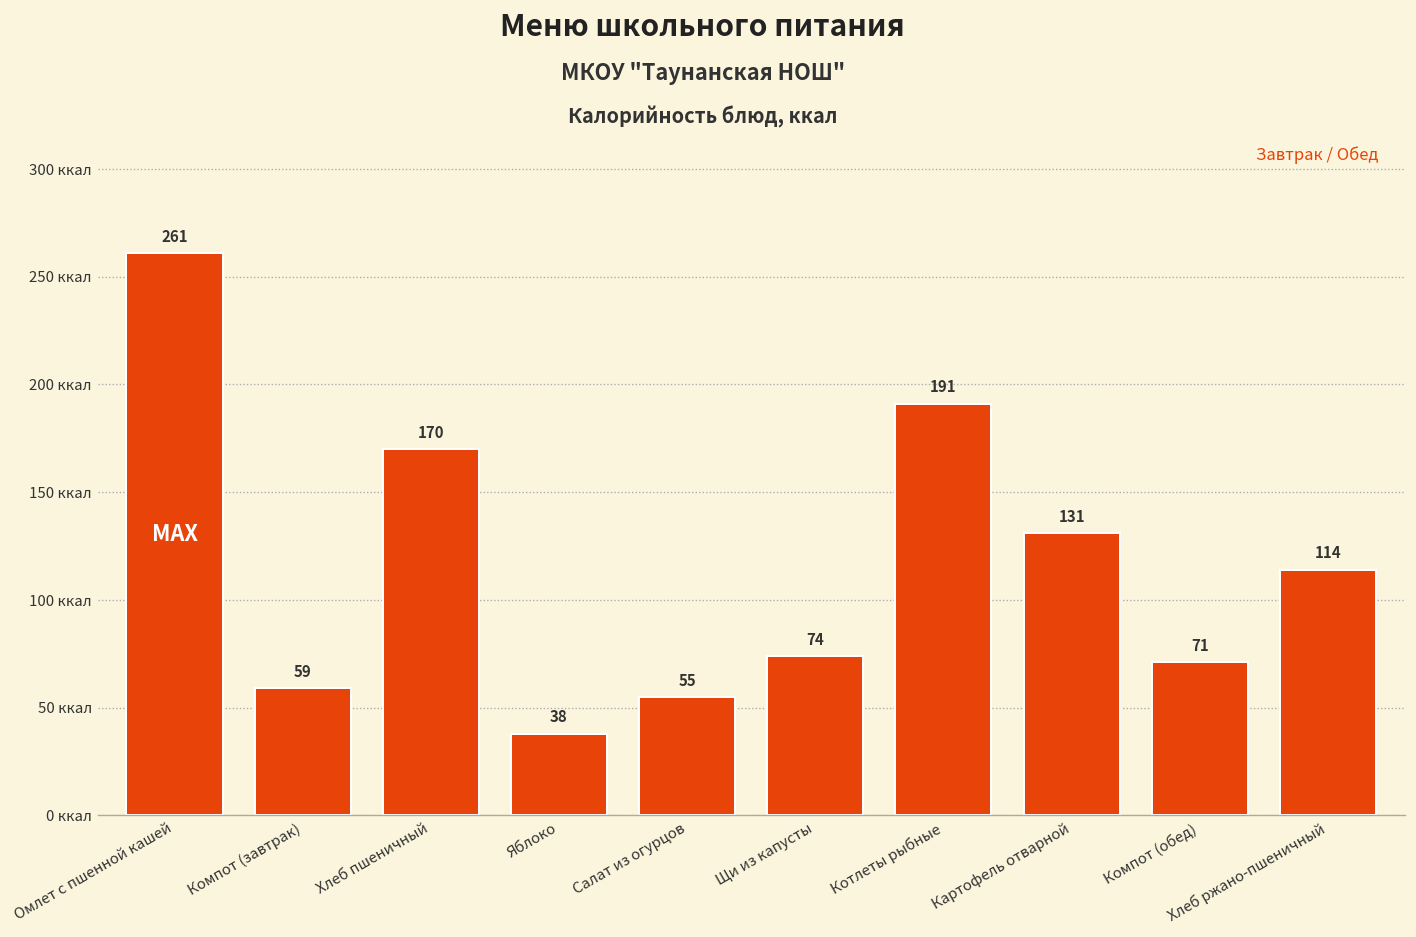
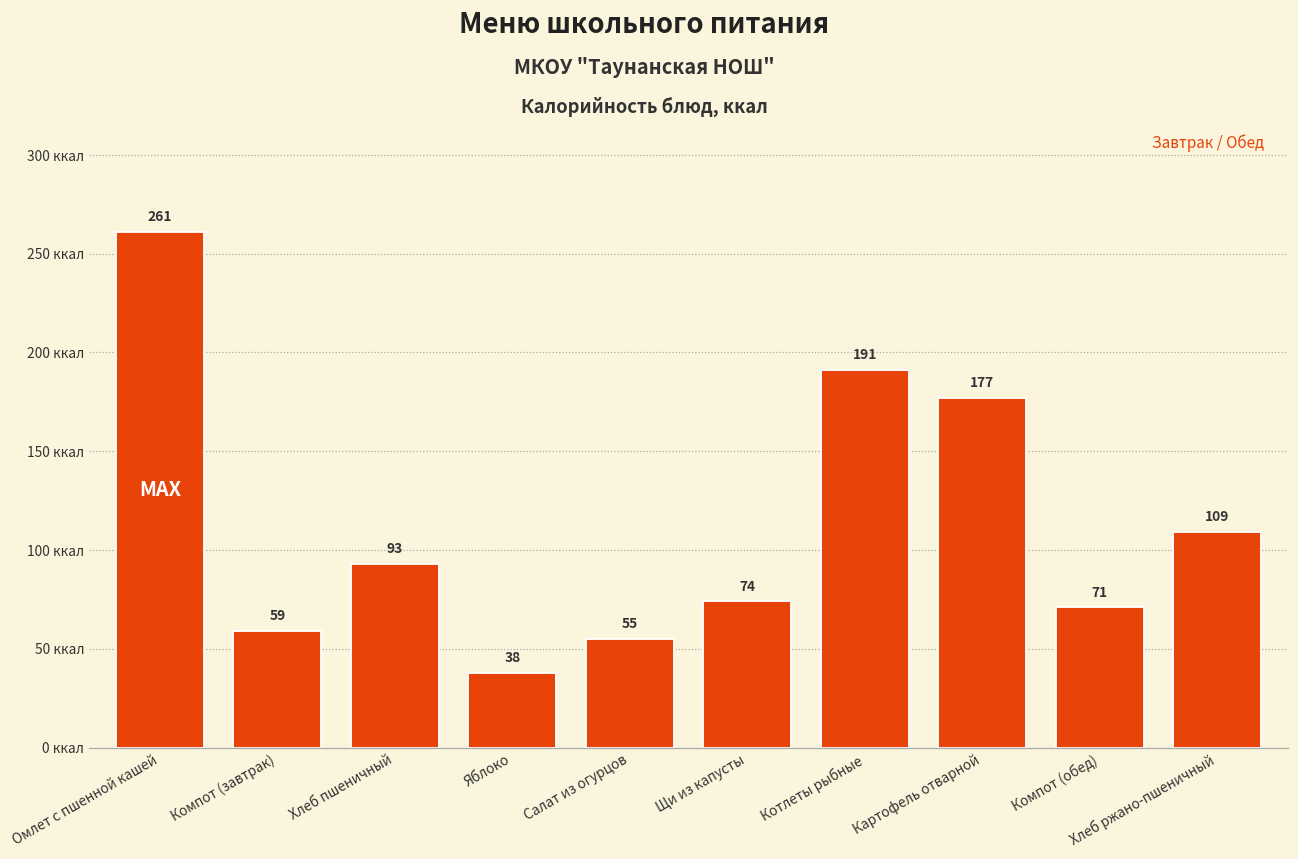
Хлеб пшеничный: 170 -> 93
Картофель отварной: 131 -> 177
Хлеб ржано-пшеничный: 114 -> 109
